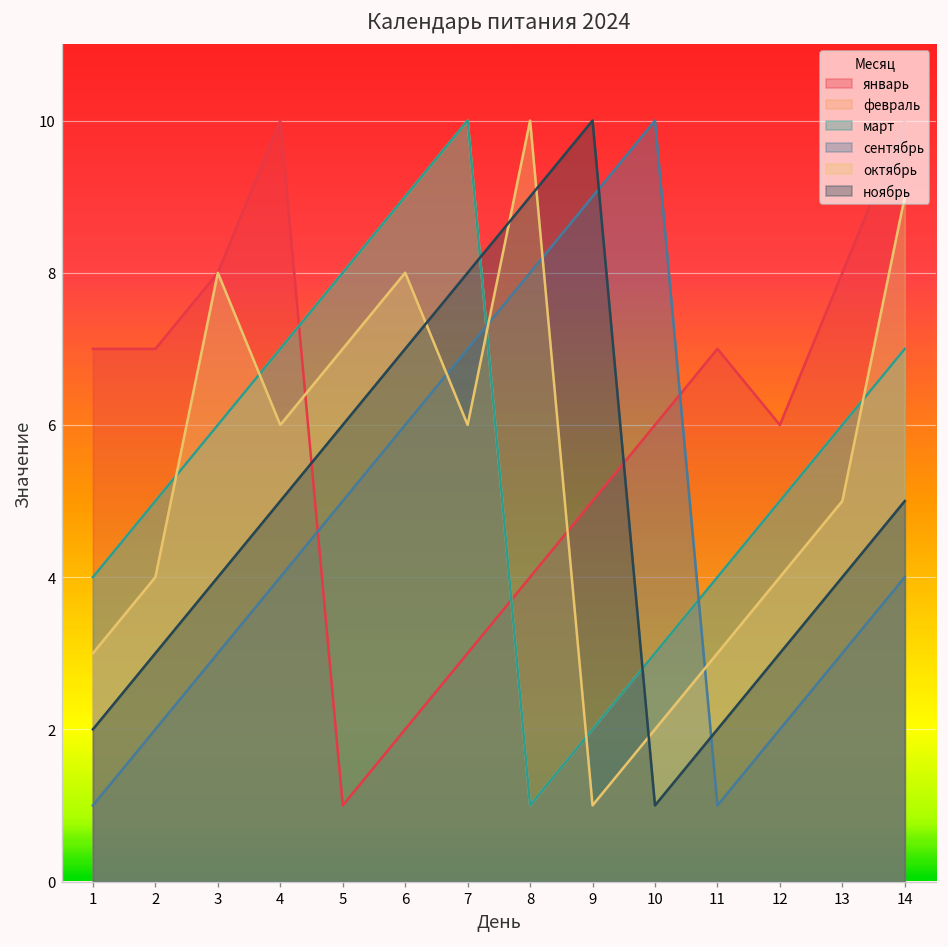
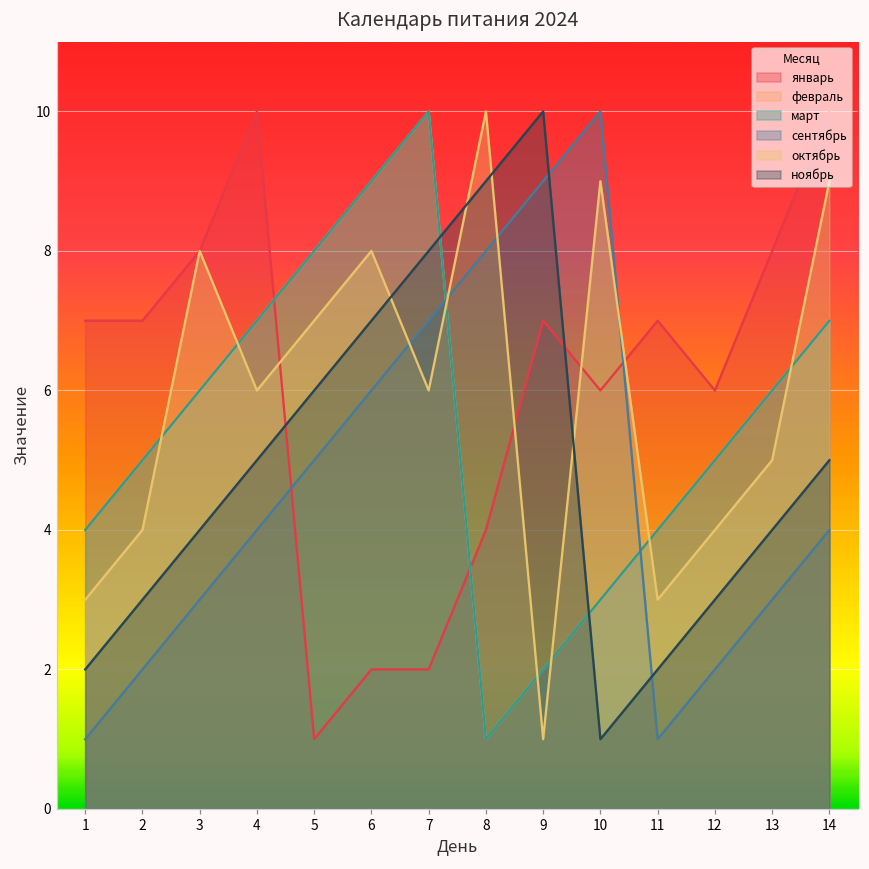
январь, 7: 3 -> 2
январь, 9: 5 -> 7
октябрь, 10: 2 -> 9
